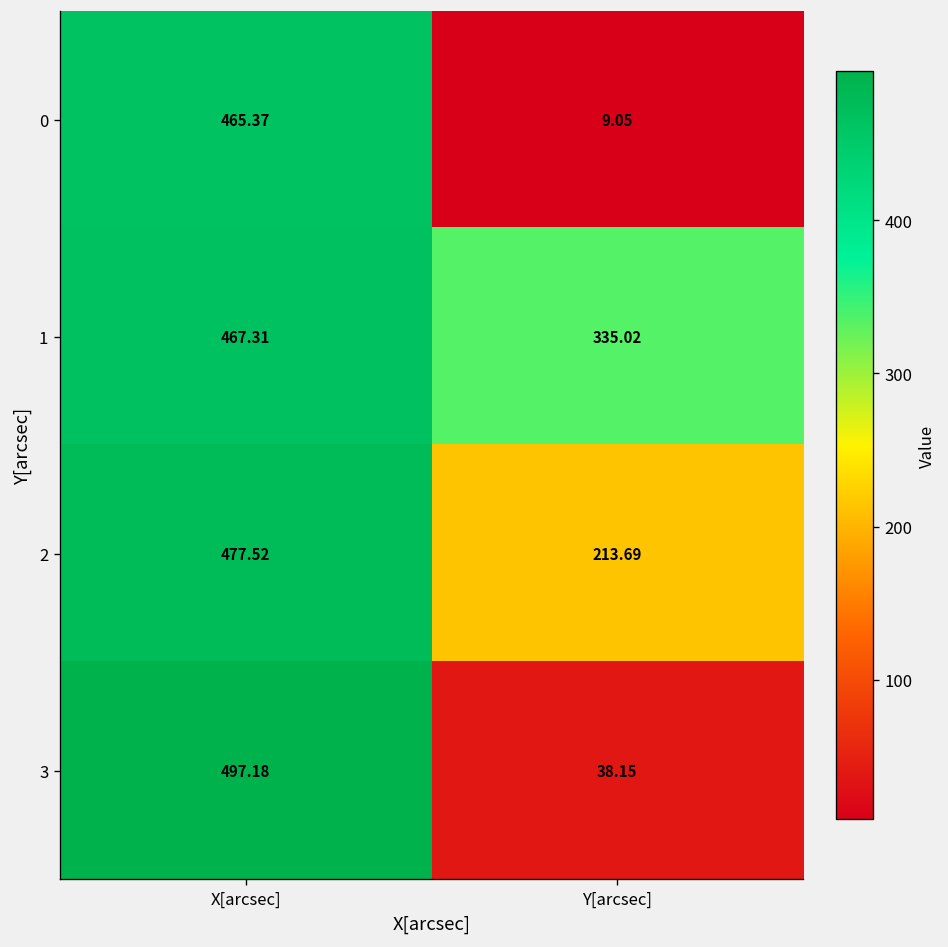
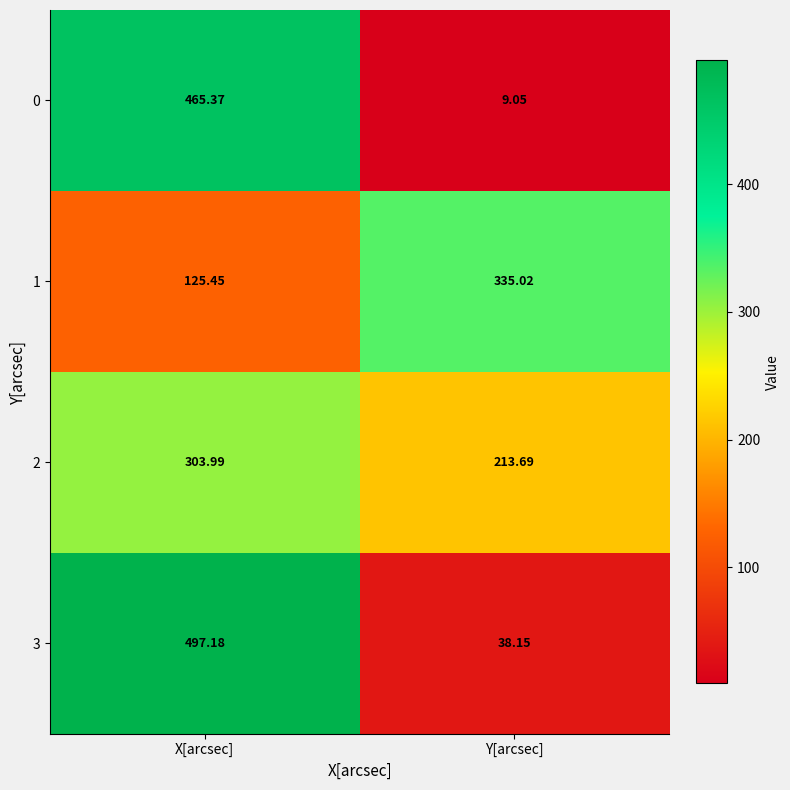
1, X[arcsec]: 467.31 -> 125.45
2, X[arcsec]: 477.52 -> 303.99
